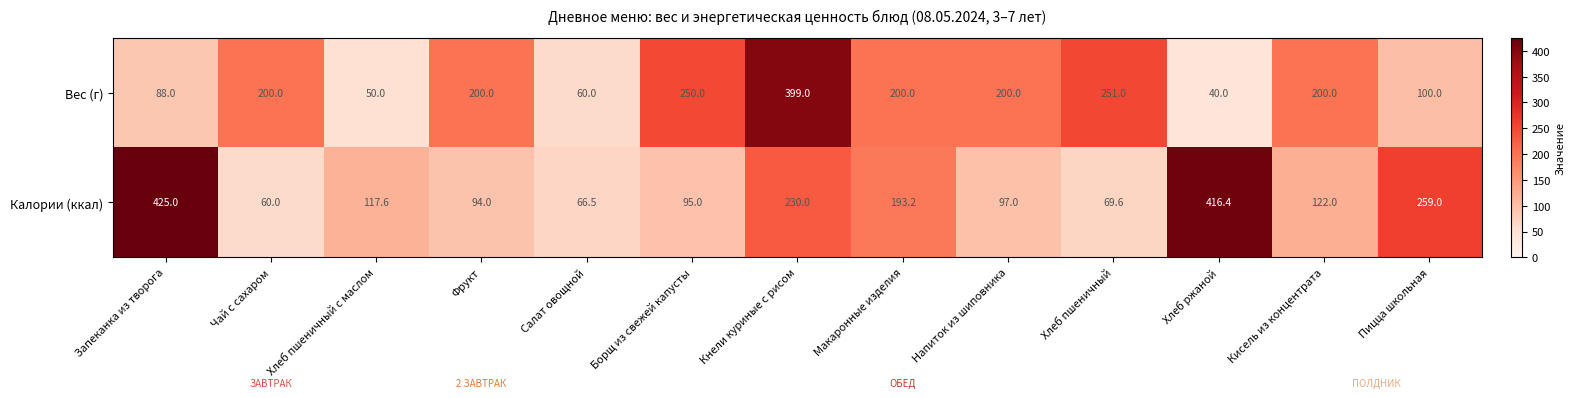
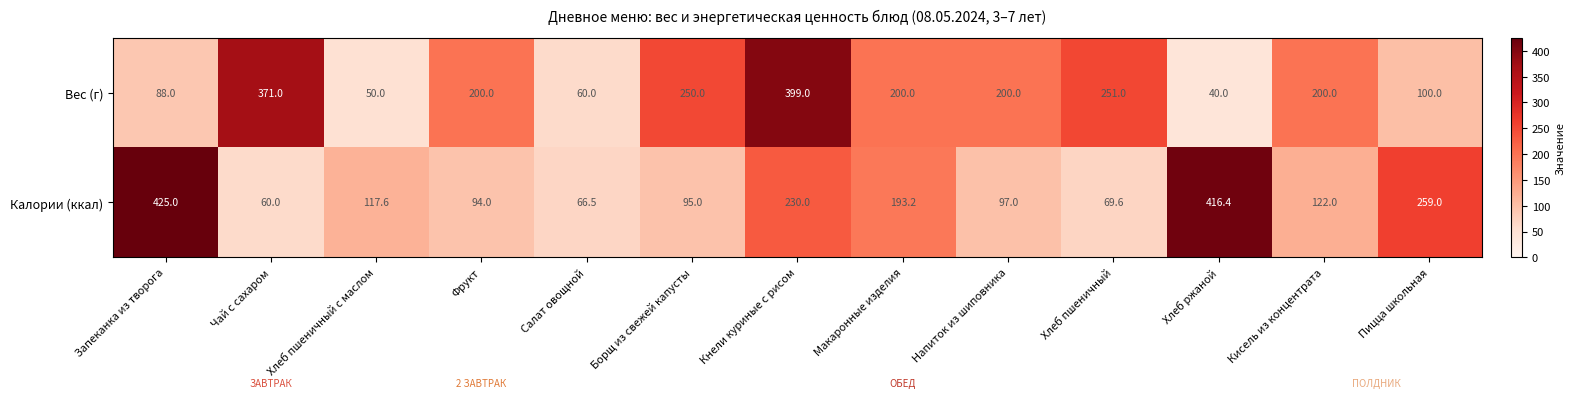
Вес (г), Чай с сахаром: 200.0 -> 371.0
